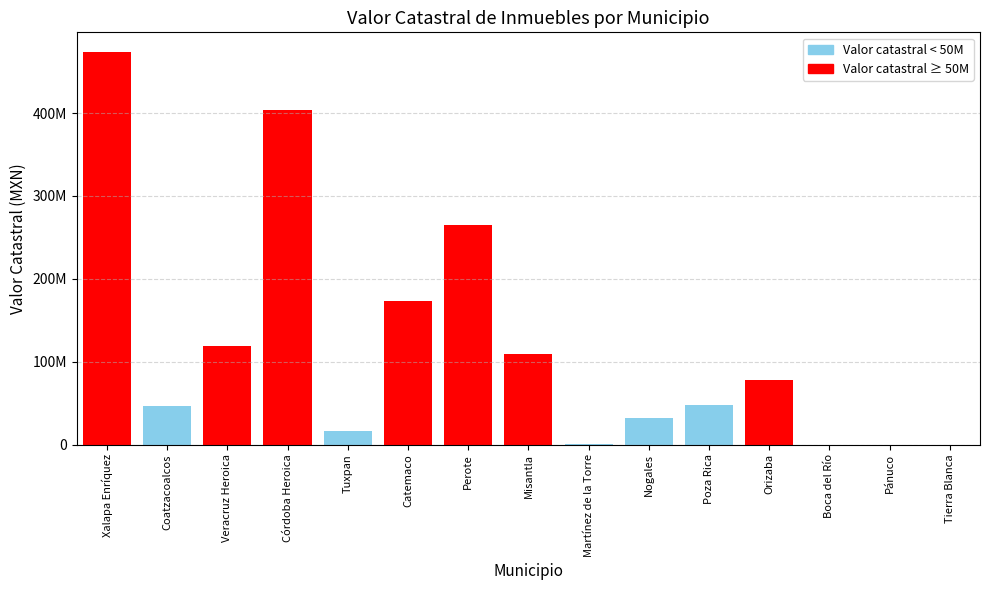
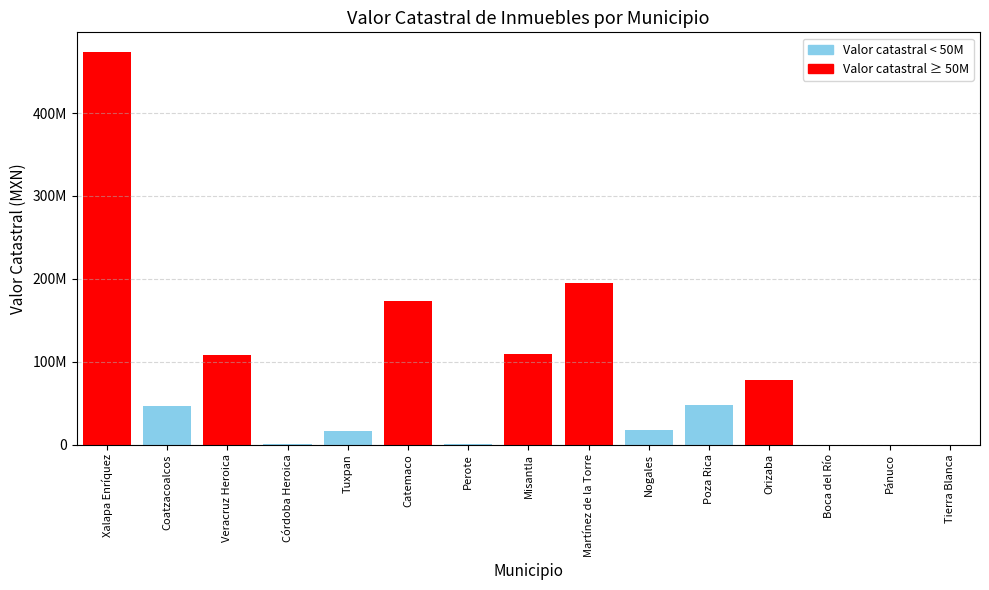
Veracruz Heroica: 120000000 -> 110000000
Córdoba Heroica: 400000000 -> 0
Perote: 260000000 -> 0
Martínez de la Torre: 0 -> 200000000
Nogales: 30000000 -> 20000000
